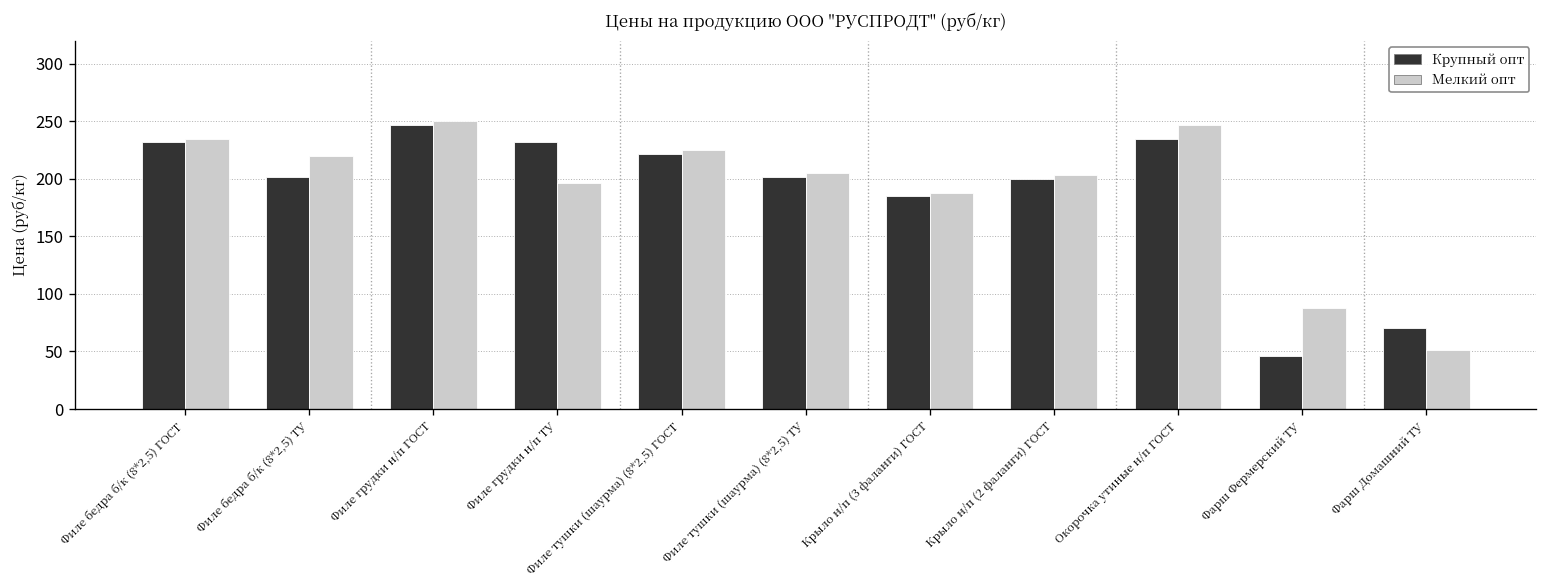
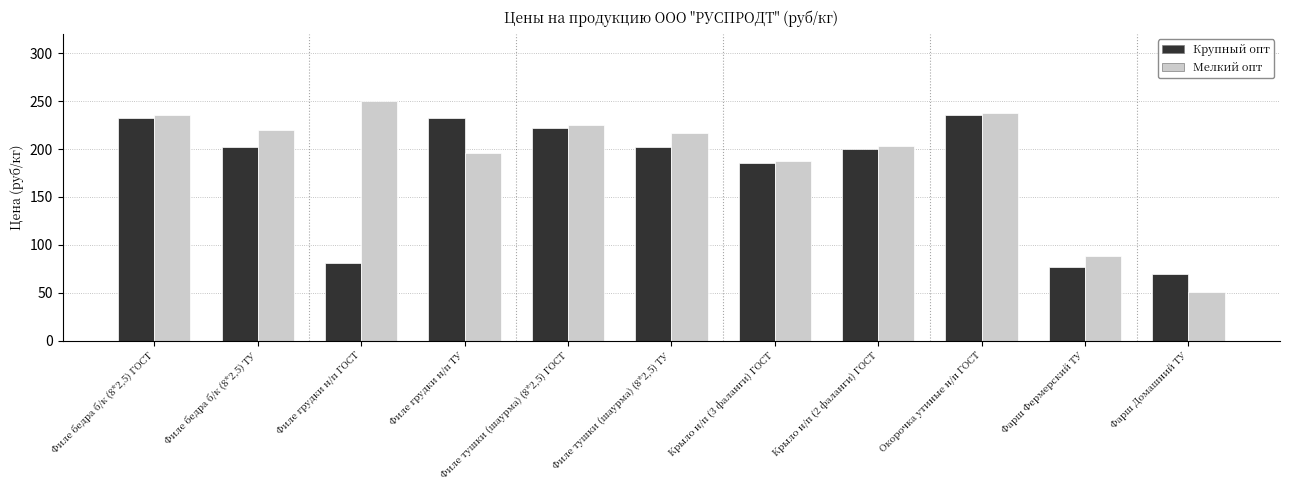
Крупный опт, Филе грудки н/п ГОСТ: 250 -> 80
Мелкий опт, Филе тушки (шаурма) (8*2,5) ТУ: 210 -> 220
Мелкий опт, Окорочка утиные н/п ГОСТ: 250 -> 240
Крупный опт, Фарш Фермерский ТУ: 50 -> 80
